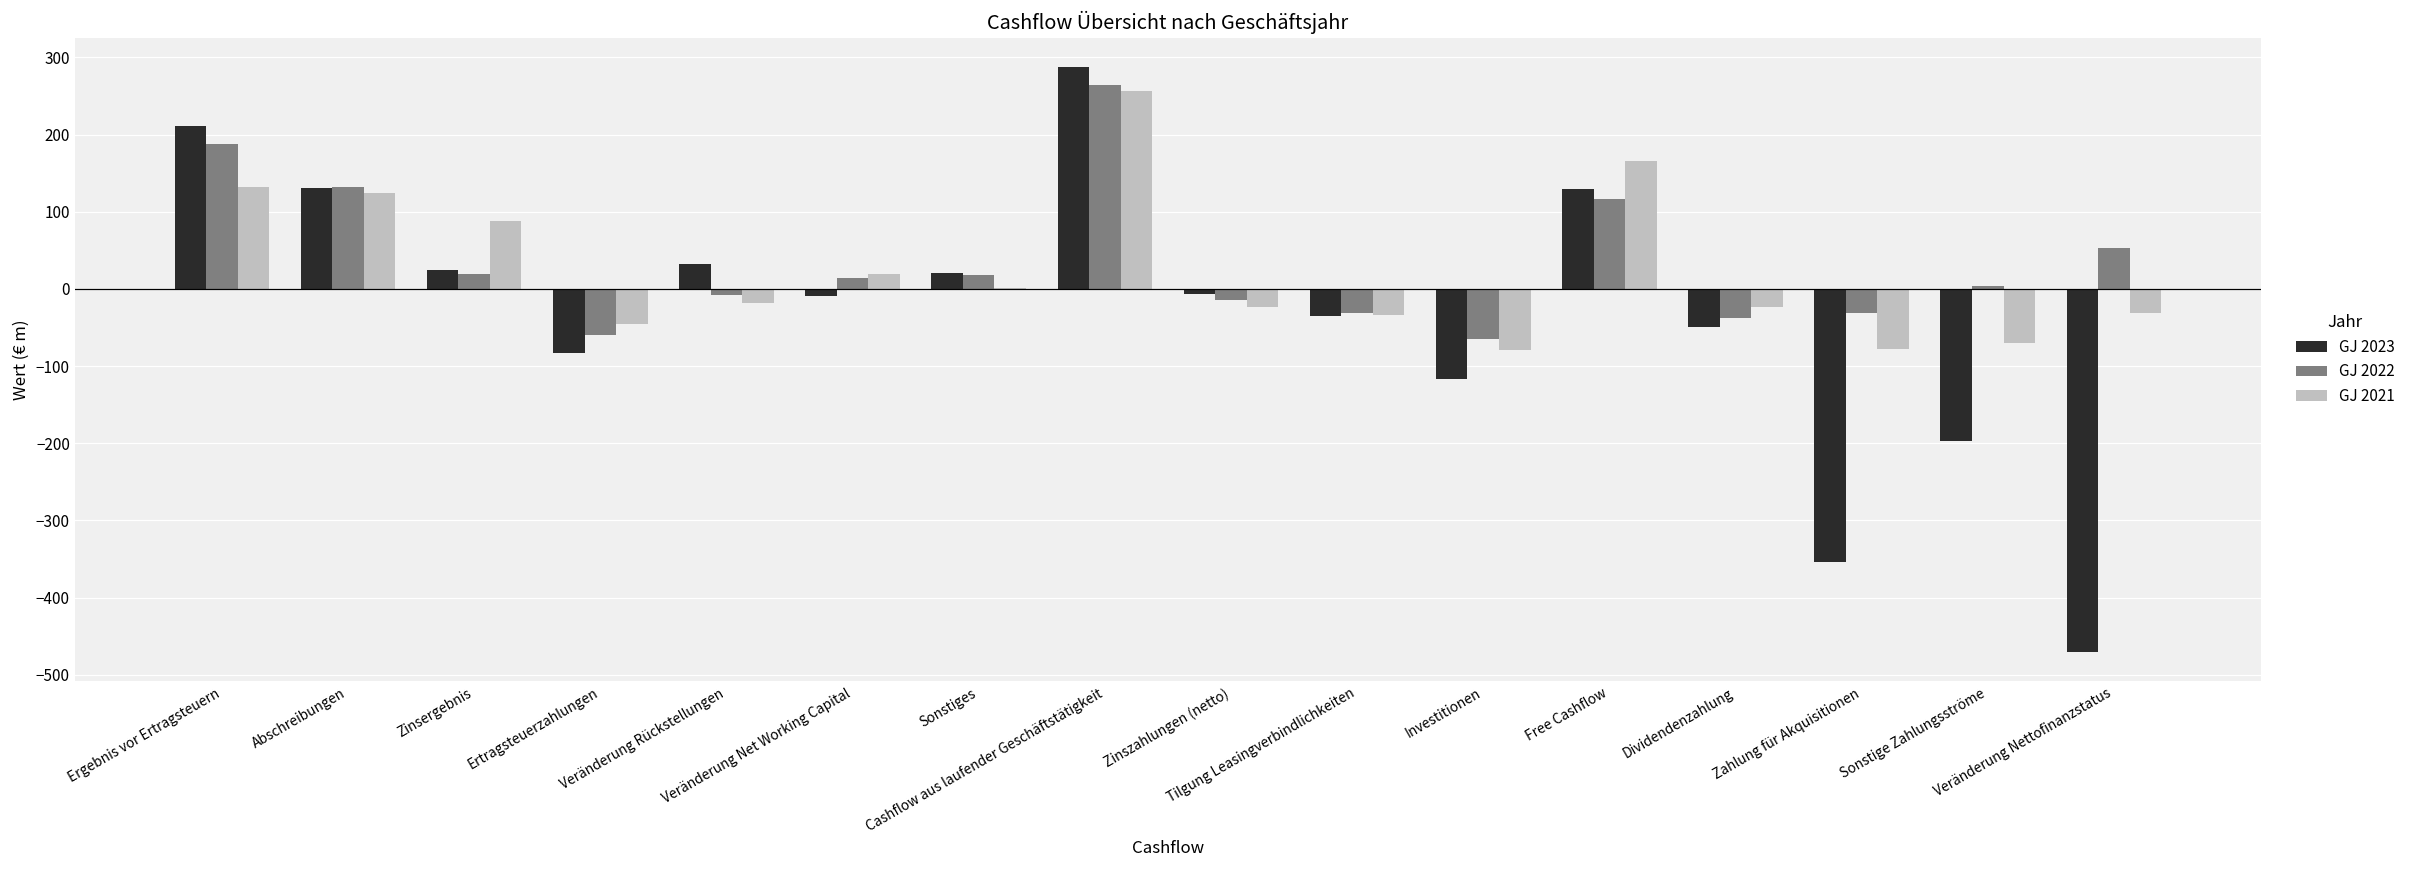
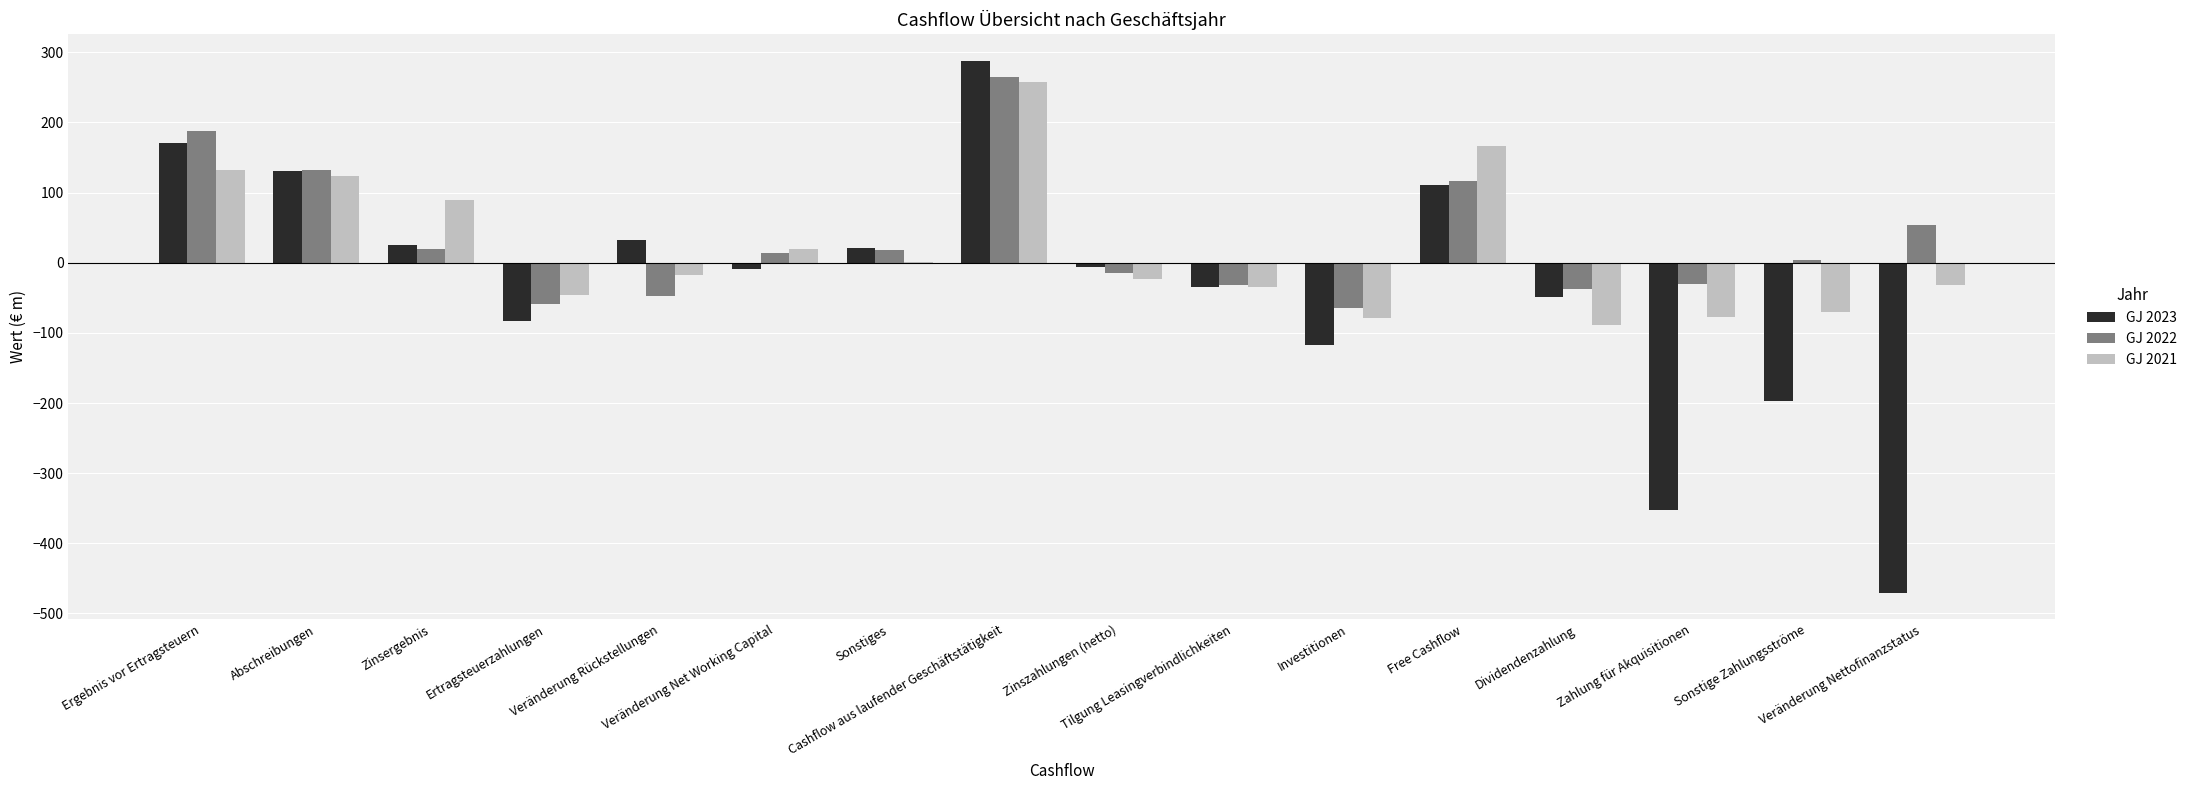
GJ 2023, Ergebnis vor Ertragsteuern: 210 -> 170
GJ 2022, Veränderung Rückstellungen: -10 -> -50
GJ 2023, Free Cashflow: 130 -> 110
GJ 2021, Dividendenzahlung: -20 -> -90
